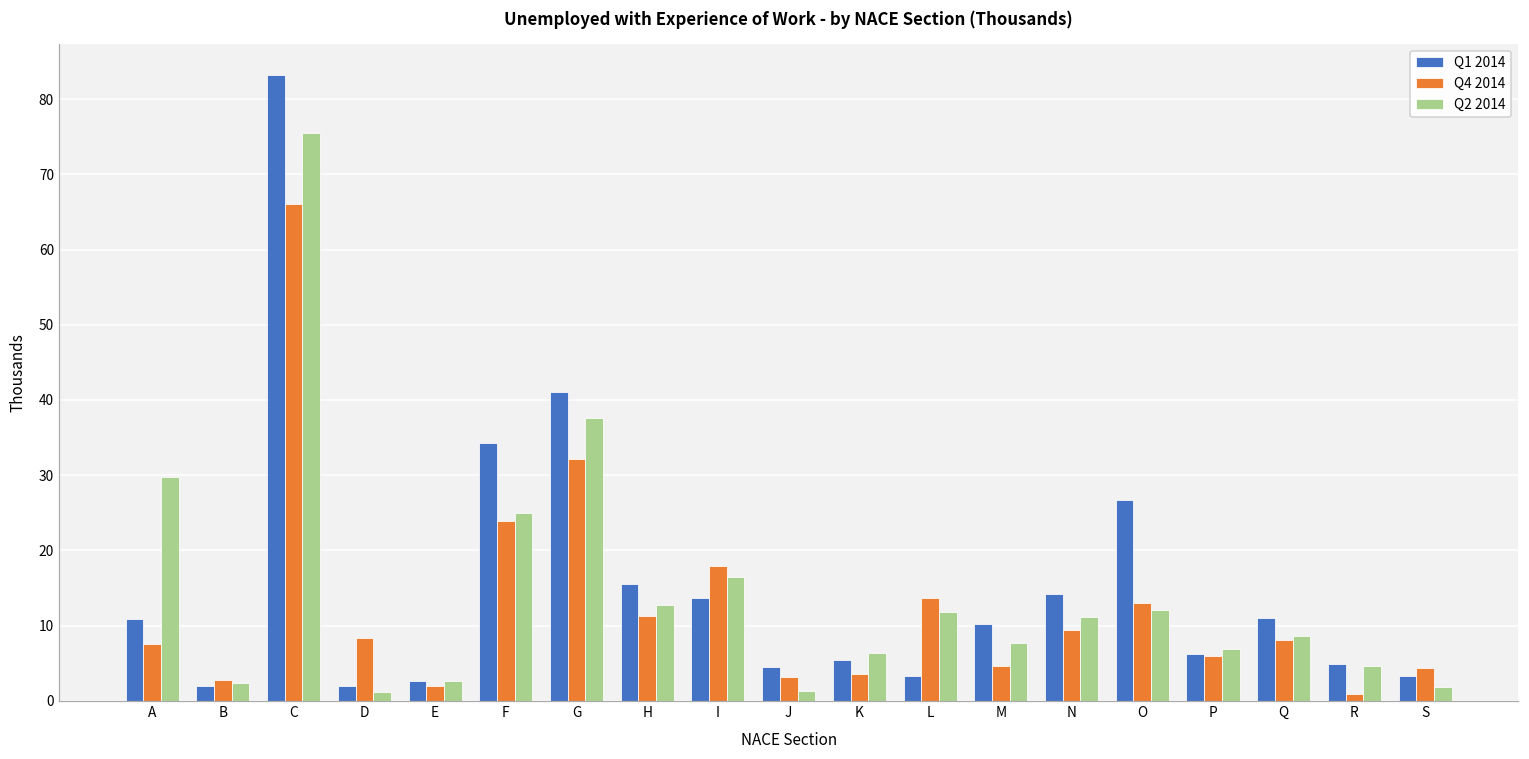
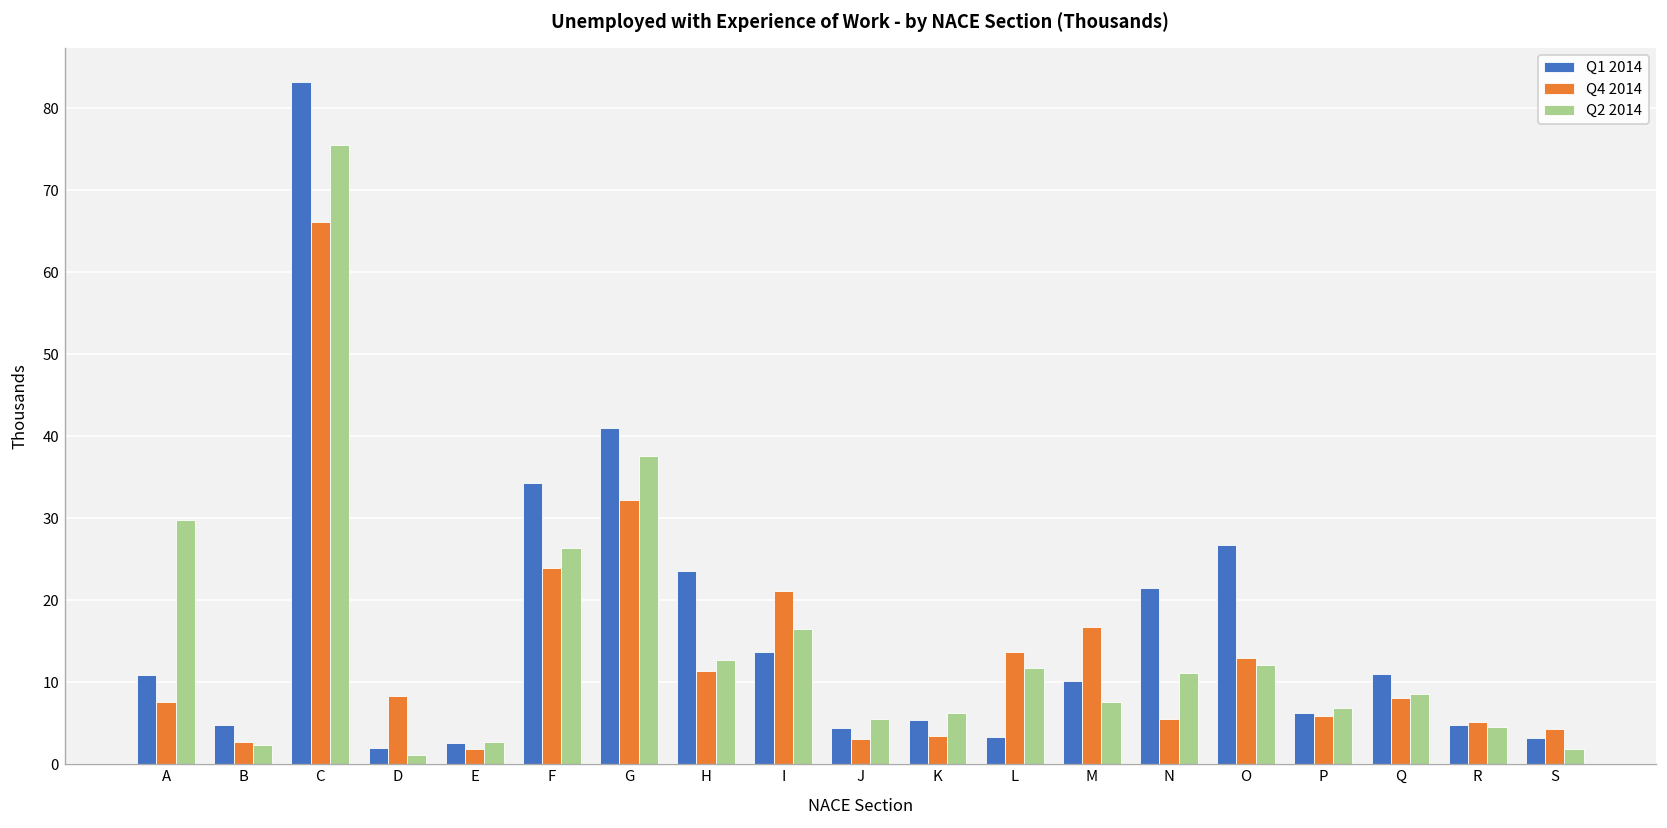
Q1 2014, B: 2 -> 5
Q2 2014, F: 25 -> 26
Q1 2014, H: 15 -> 24
Q4 2014, I: 18 -> 21
Q2 2014, J: 1 -> 6
Q4 2014, M: 5 -> 17
Q1 2014, N: 14 -> 22
Q4 2014, N: 9 -> 6
Q4 2014, R: 1 -> 5
